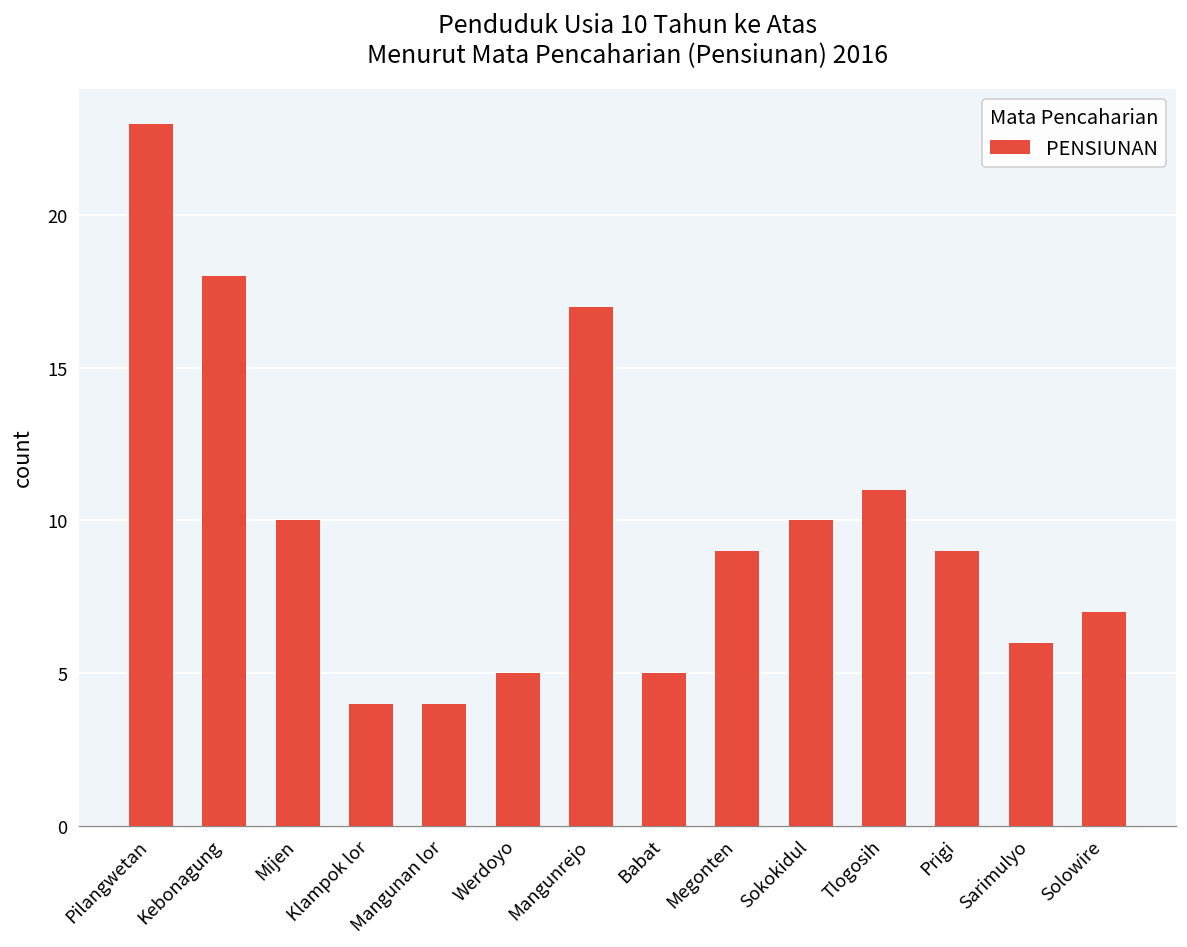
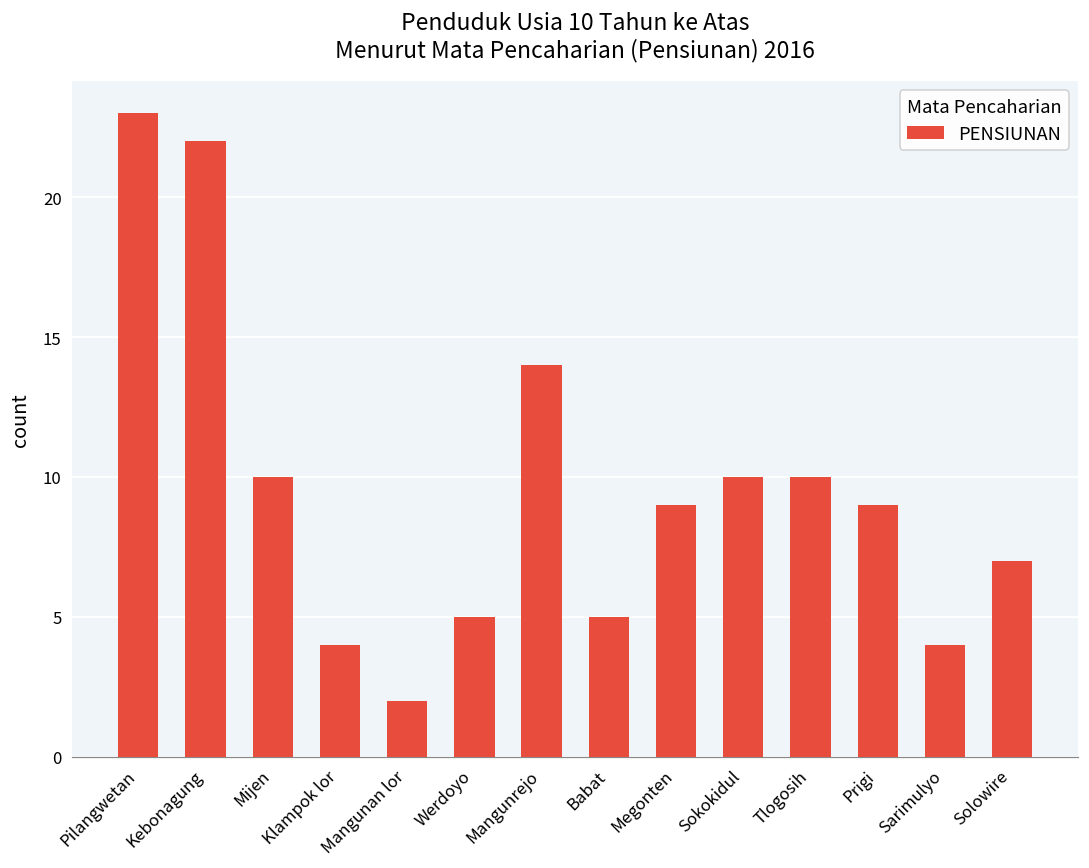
Kebonagung: 18 -> 22
Mangunan lor: 4 -> 2
Mangunrejo: 17 -> 14
Tlogosih: 11 -> 10
Sarimulyo: 6 -> 4
